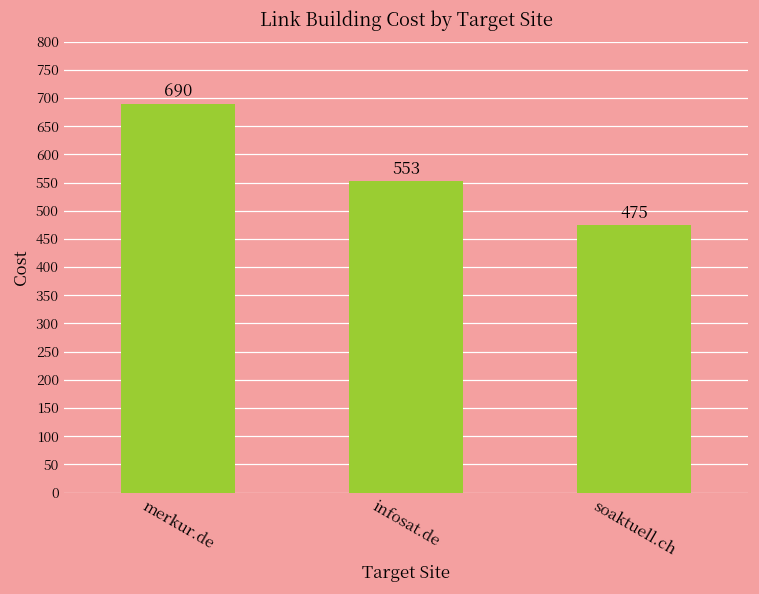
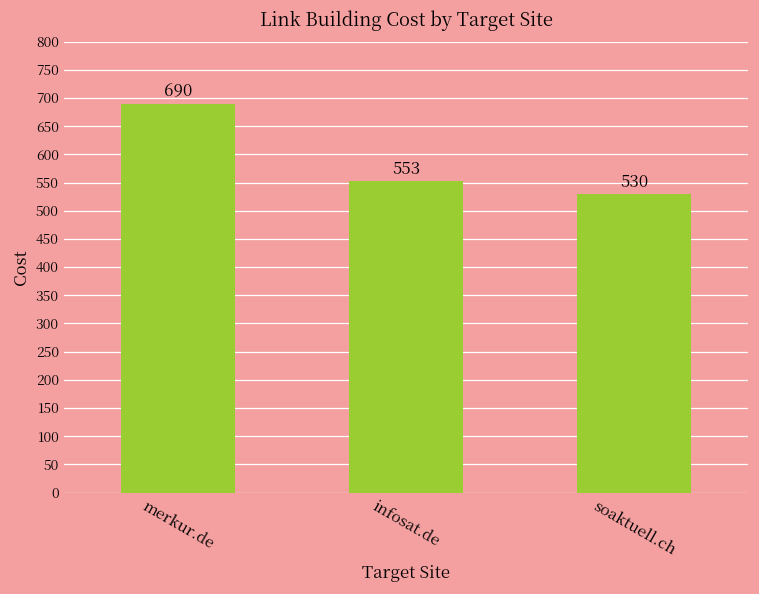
soaktuell.ch: 475 -> 530
